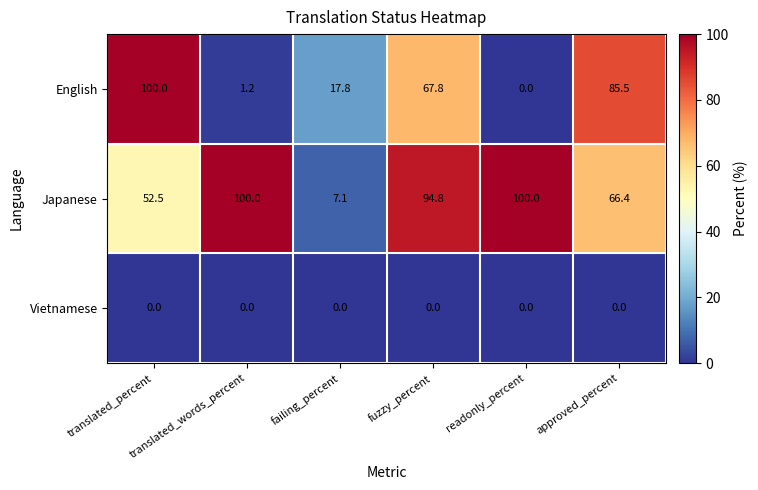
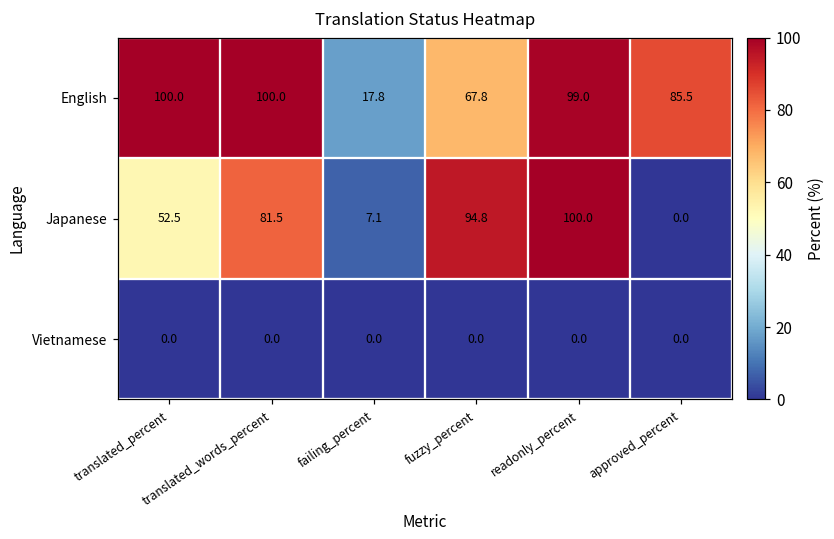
English, translated_words_percent: 1.2 -> 100.0
English, readonly_percent: 0.0 -> 99.0
Japanese, translated_words_percent: 100.0 -> 81.5
Japanese, approved_percent: 66.4 -> 0.0
